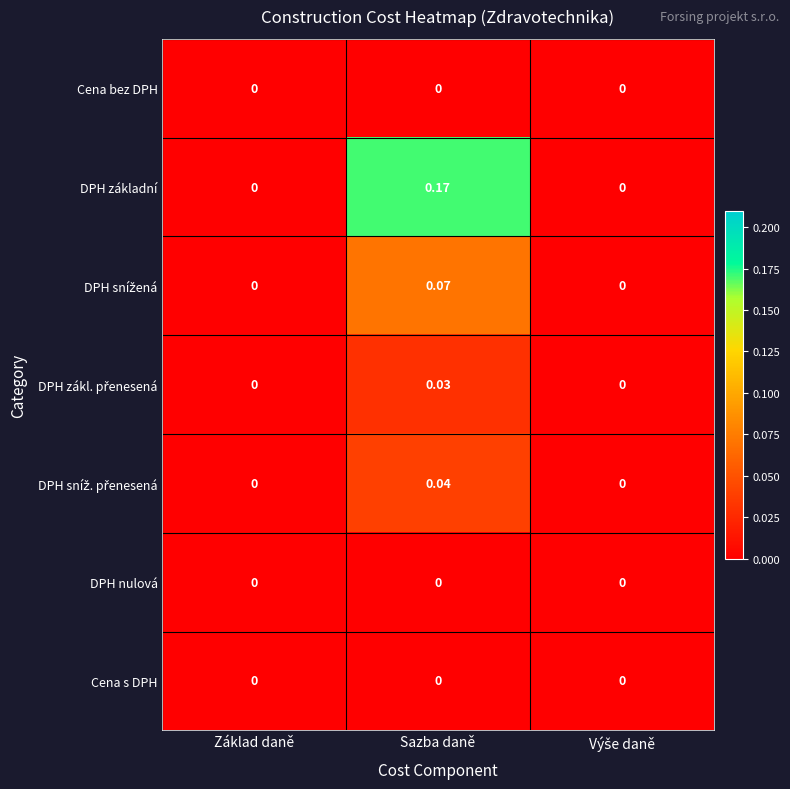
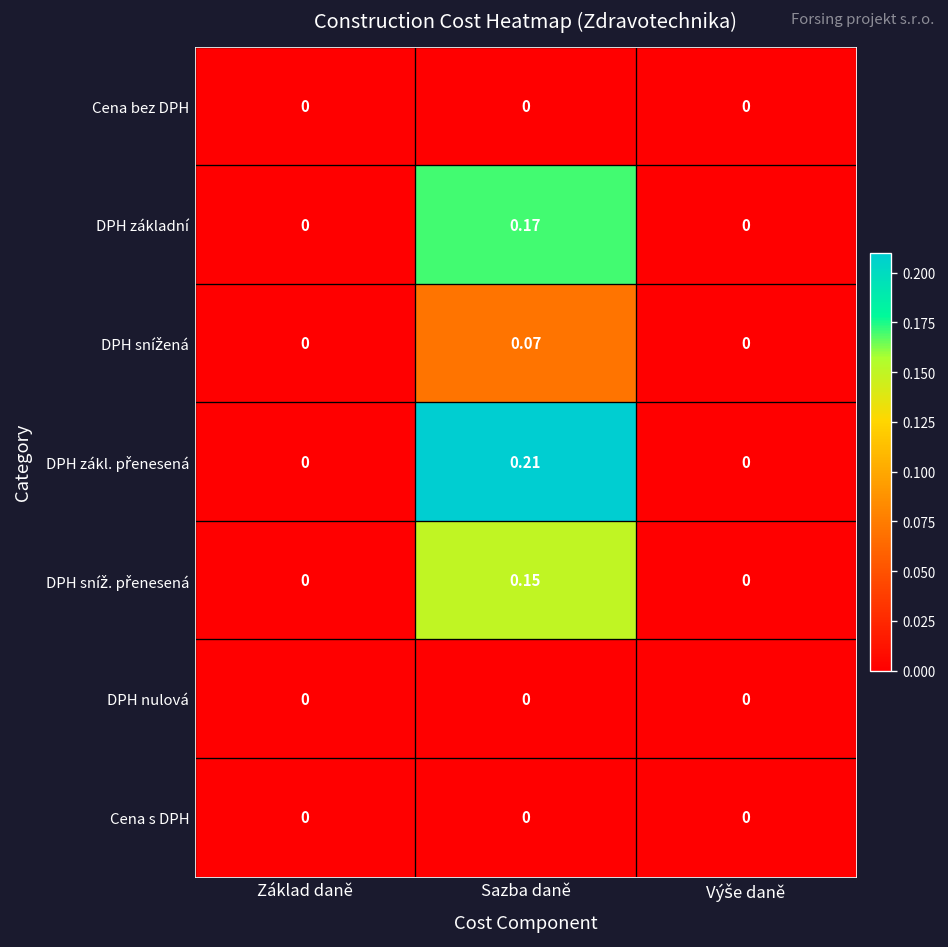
DPH zákl. přenesená, Sazba daně: 0.03 -> 0.21
DPH sníž. přenesená, Sazba daně: 0.04 -> 0.15
